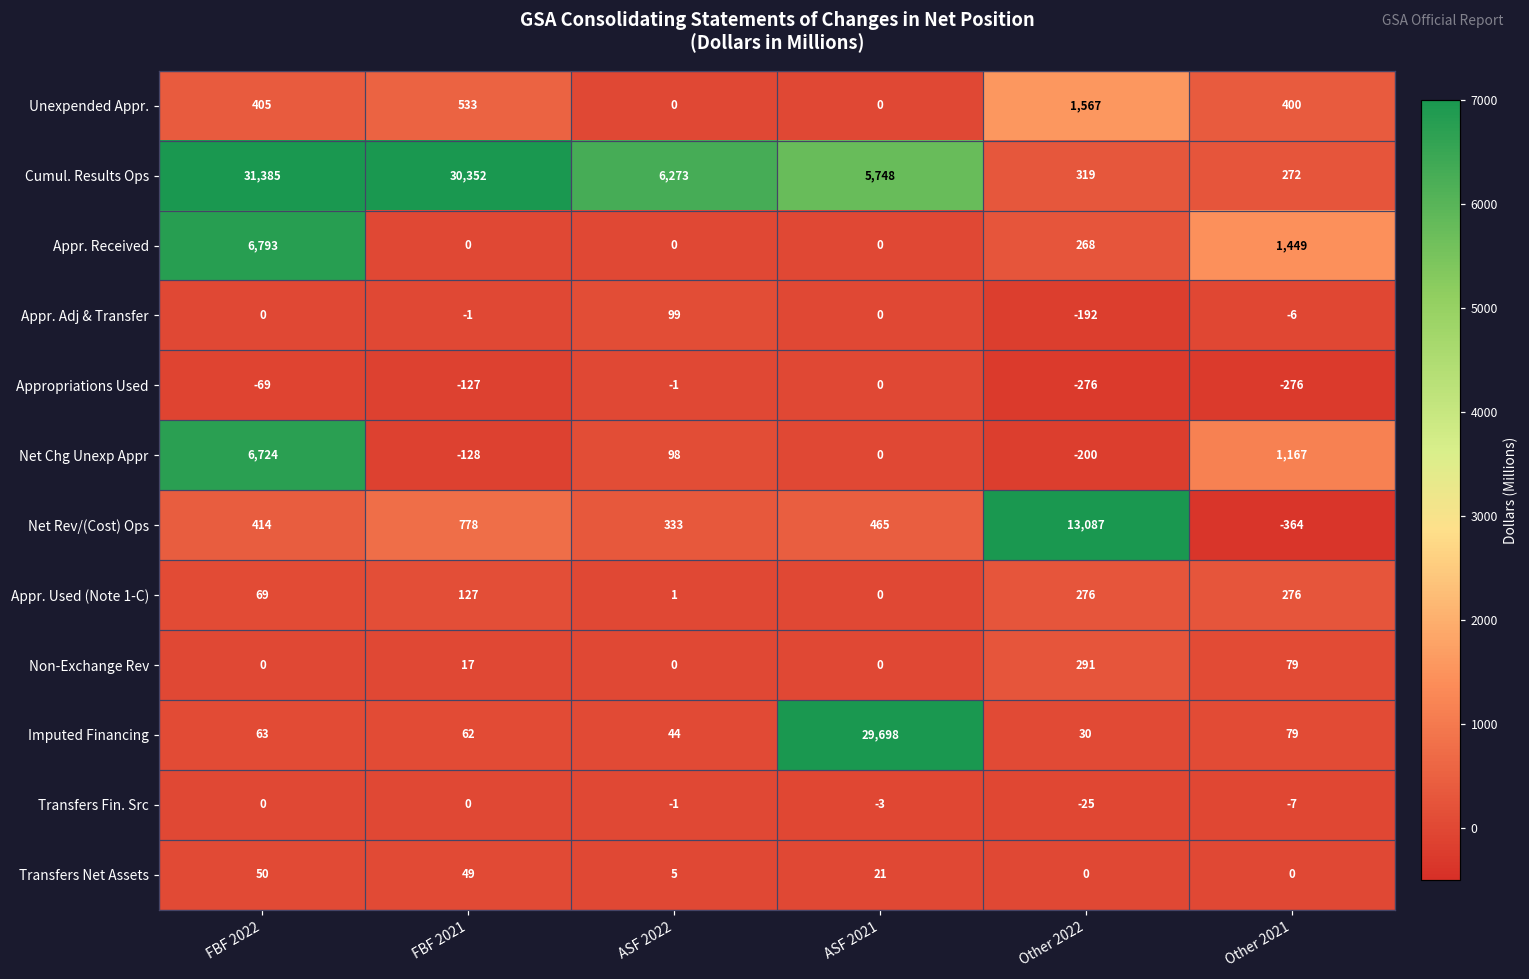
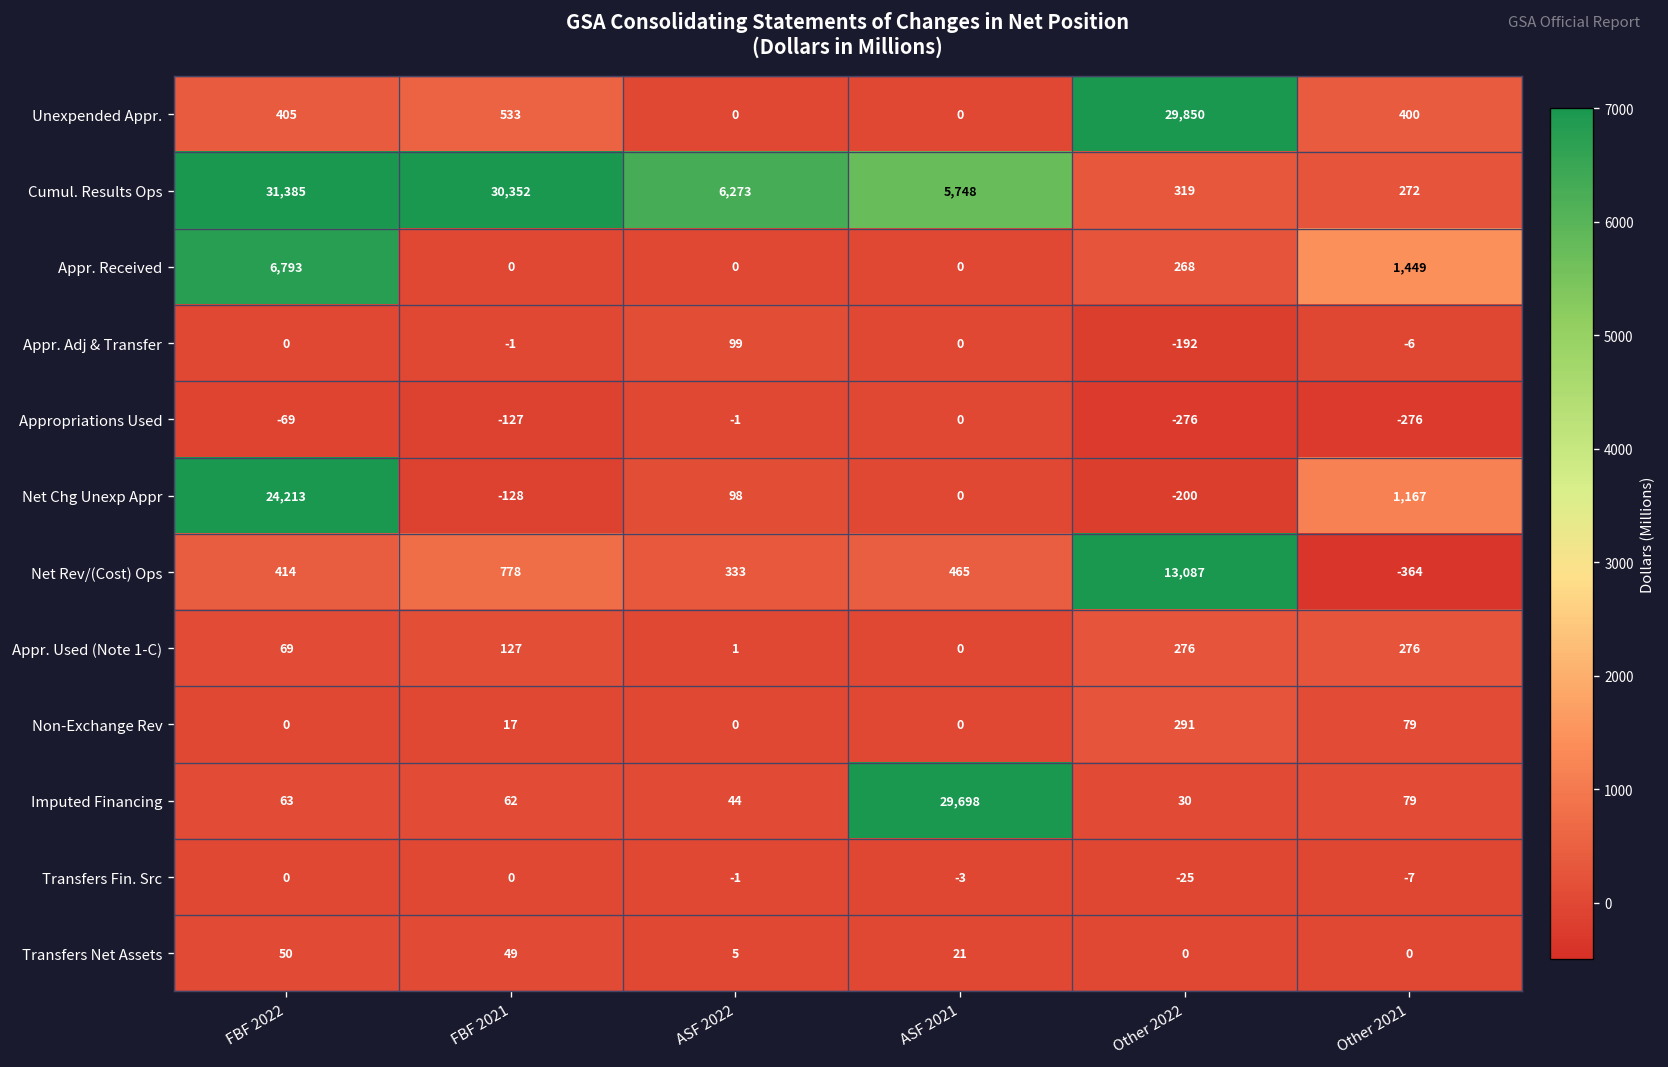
Unexpended Appr., Other 2022: 1,567 -> 29,850
Net Chg Unexp Appr, FBF 2022: 6,724 -> 24,213
